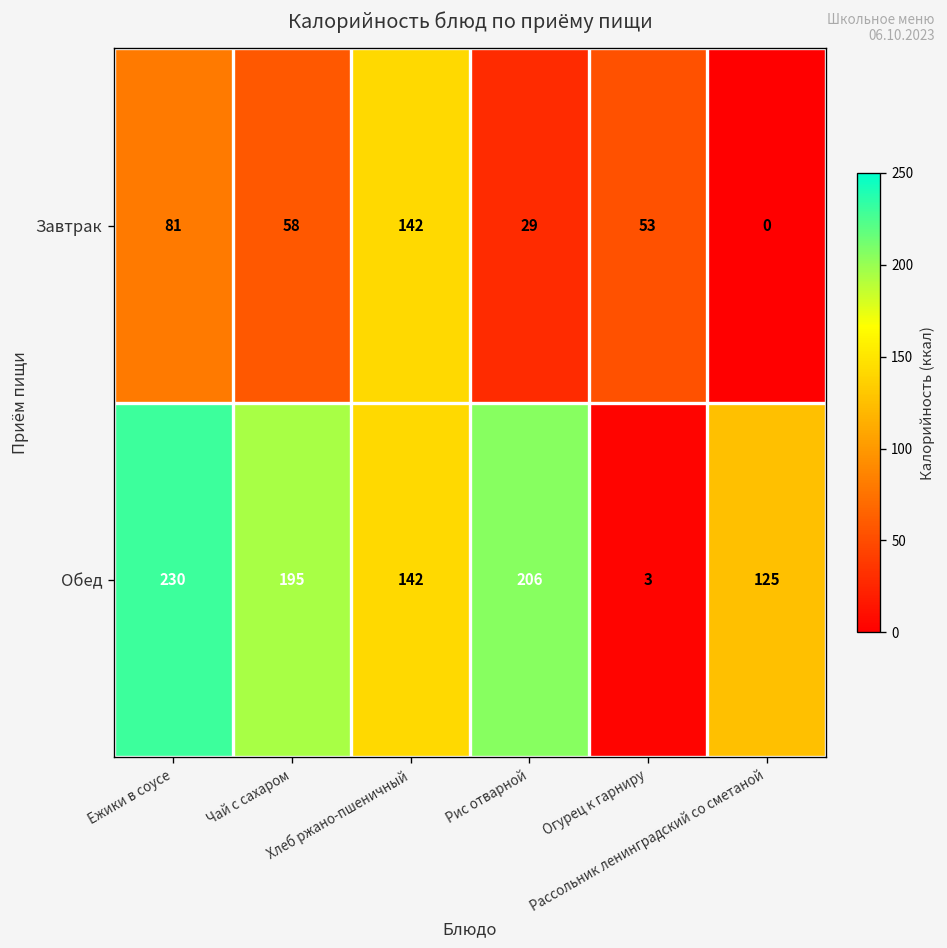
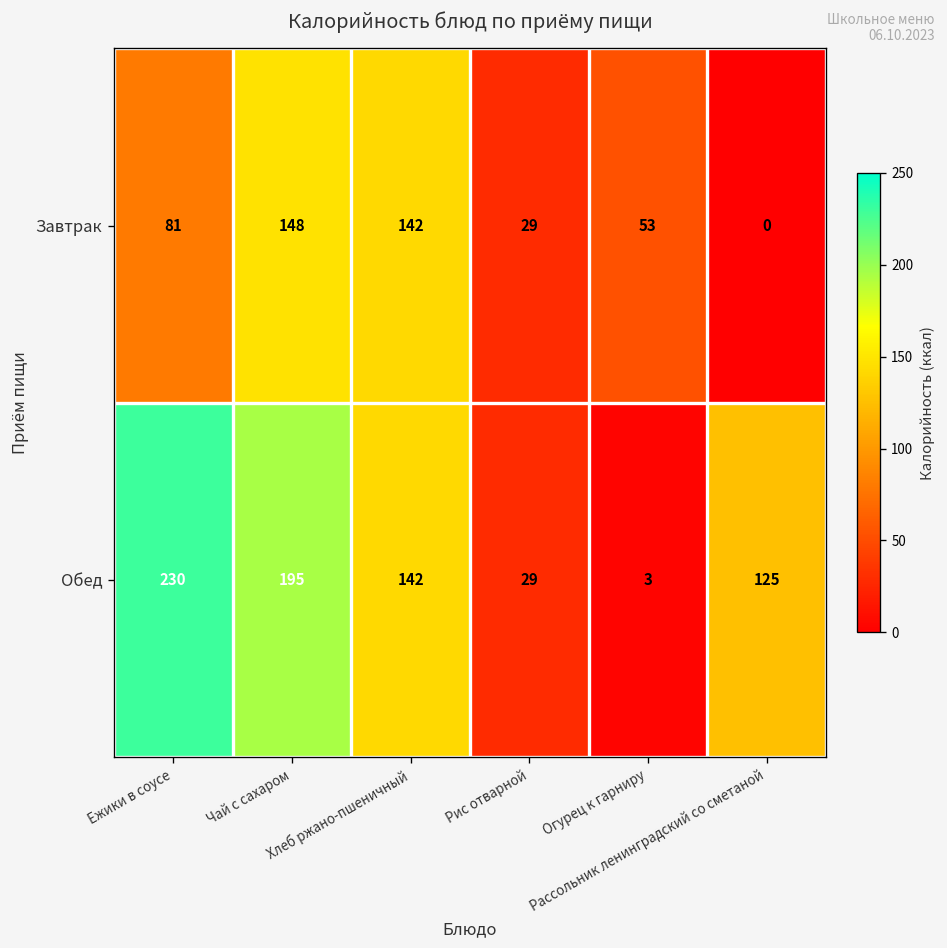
Завтрак, Чай с сахаром: 58 -> 148
Обед, Рис отварной: 206 -> 29
